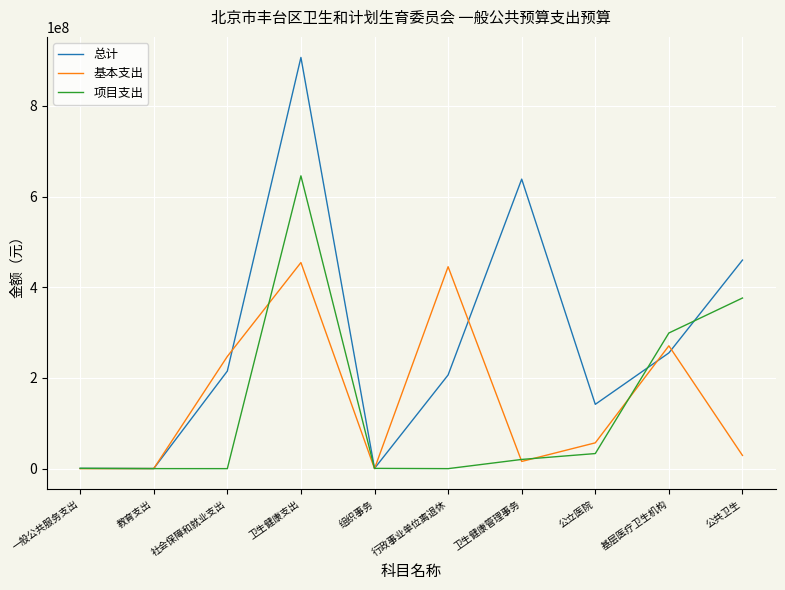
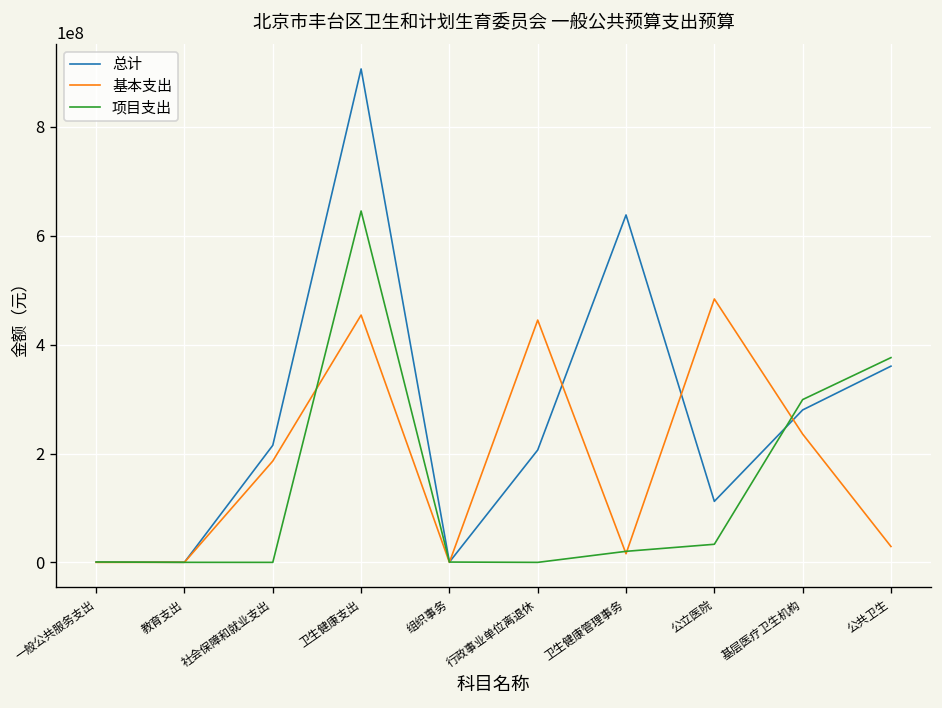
基本支出, 社会保障和就业支出: 250000000 -> 190000000
总计, 公立医院: 140000000 -> 110000000
基本支出, 公立医院: 60000000 -> 480000000
总计, 基层医疗卫生机构: 260000000 -> 280000000
基本支出, 基层医疗卫生机构: 270000000 -> 240000000
总计, 公共卫生: 460000000 -> 360000000
